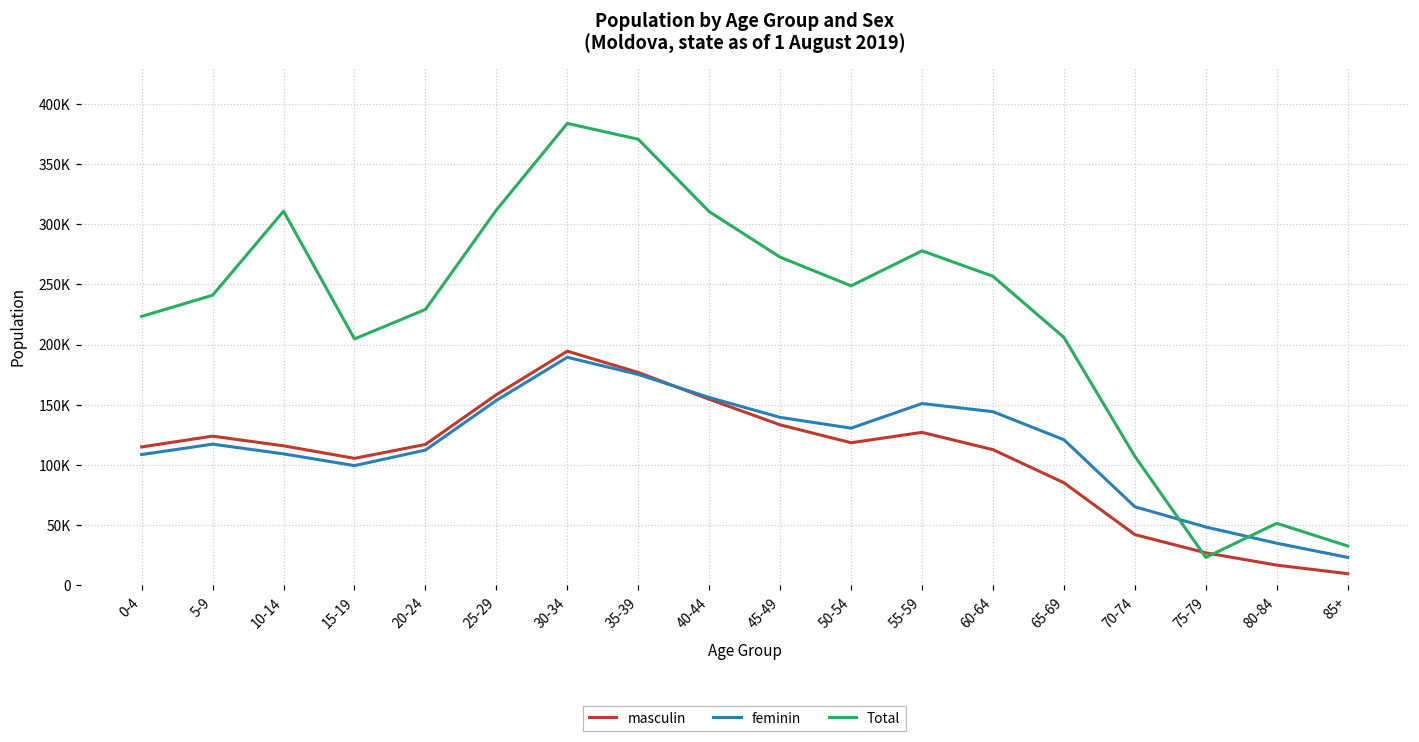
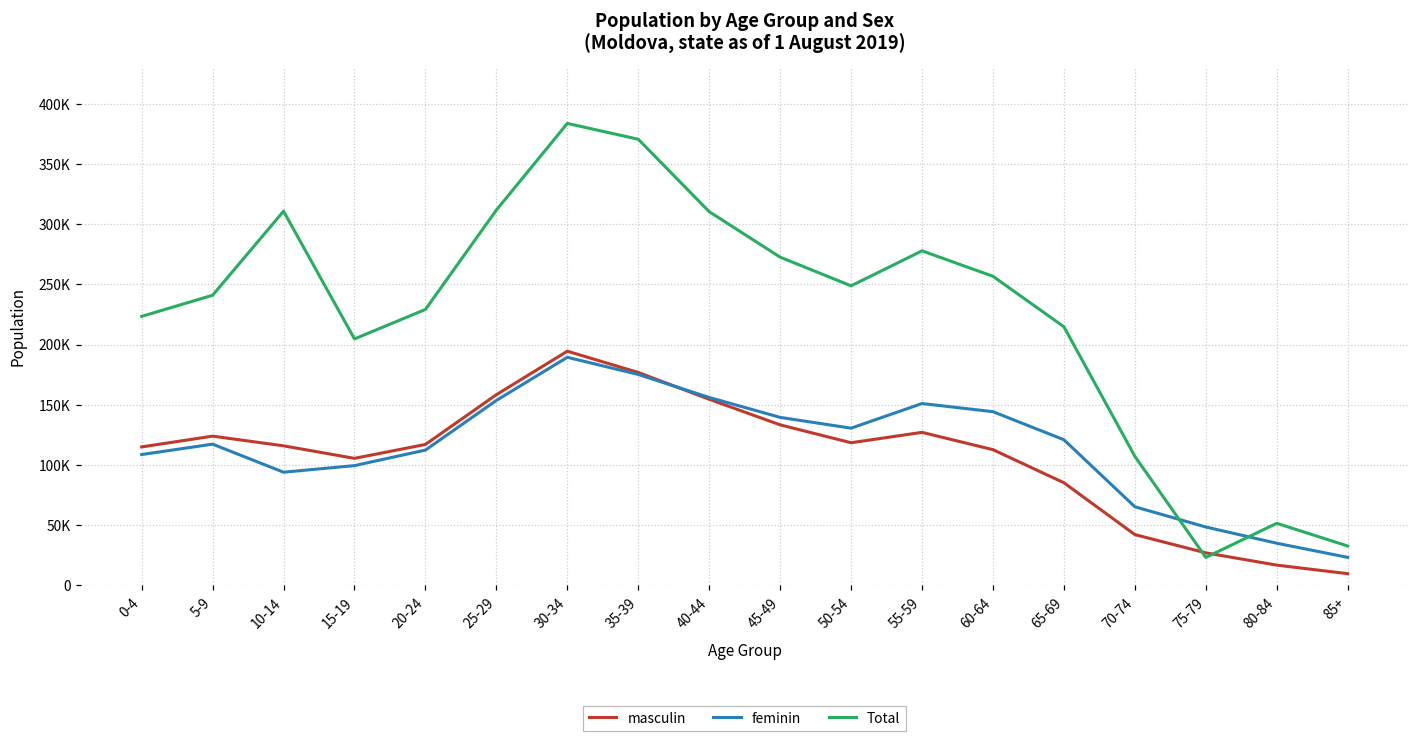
feminin, 10-14: 109000 -> 94000
Total, 65-69: 206000 -> 215000
